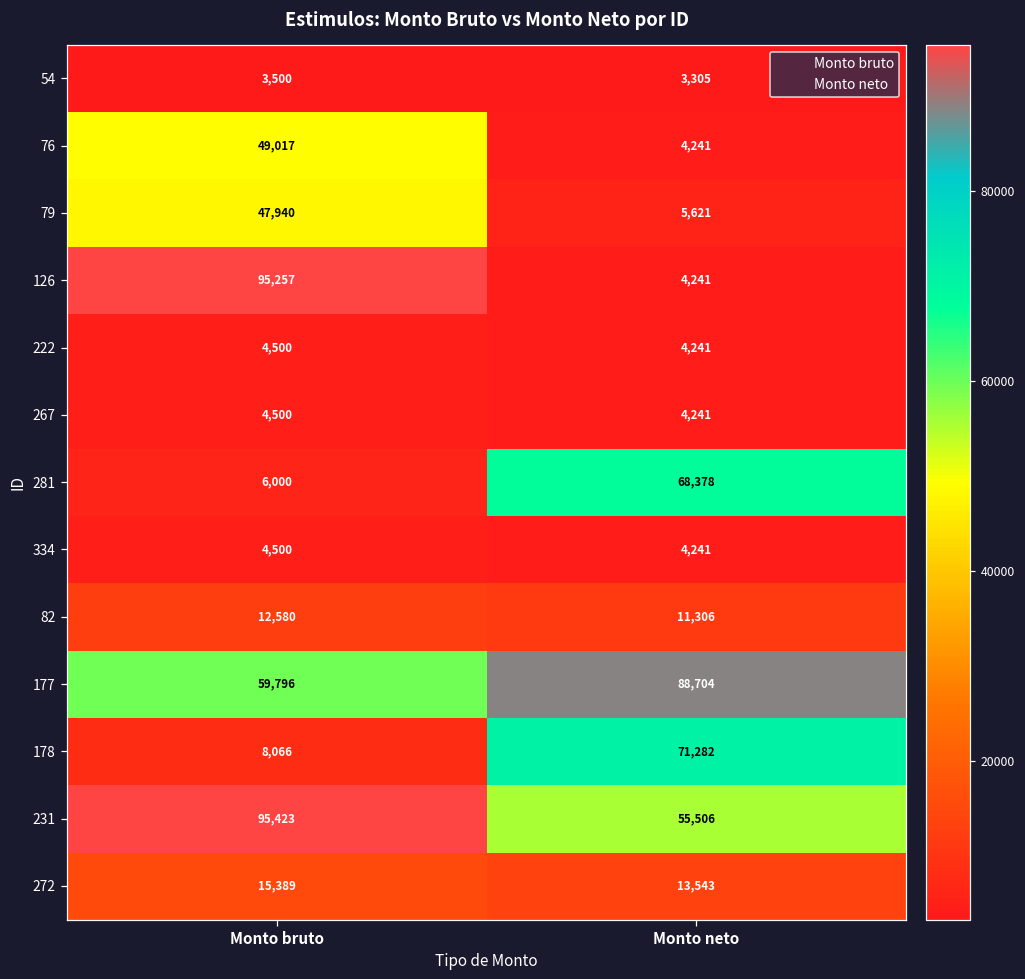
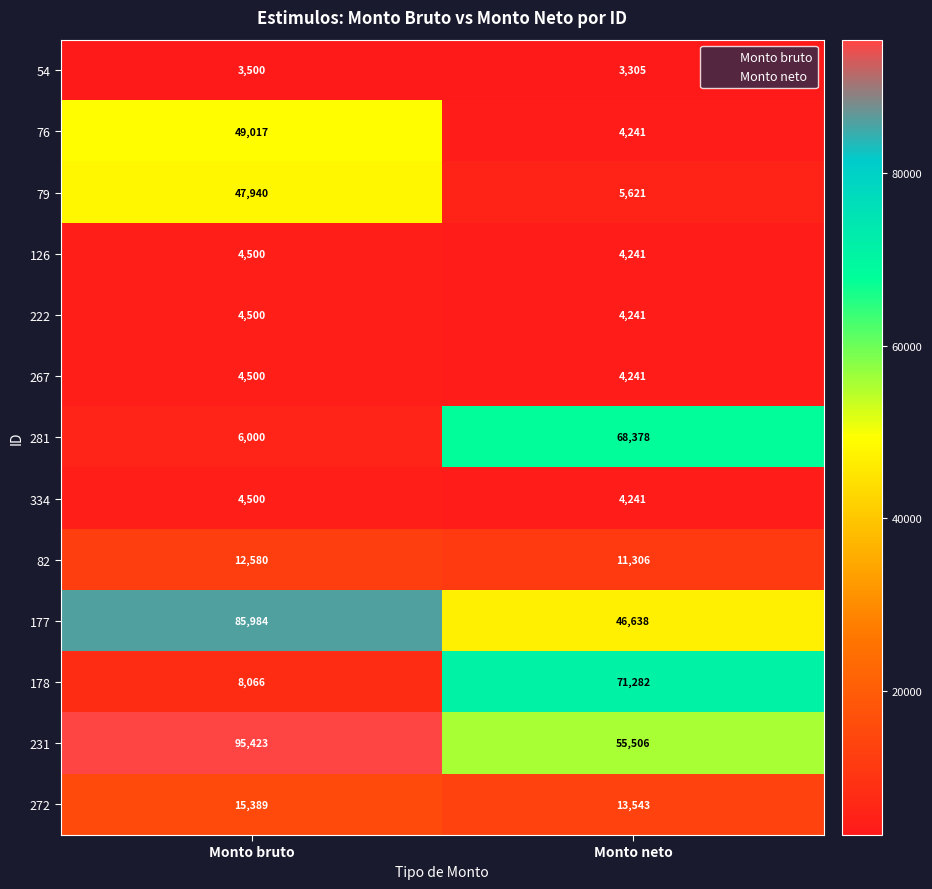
126, Monto bruto: 95,257 -> 4,500
177, Monto bruto: 59,796 -> 85,984
177, Monto neto: 88,704 -> 46,638
